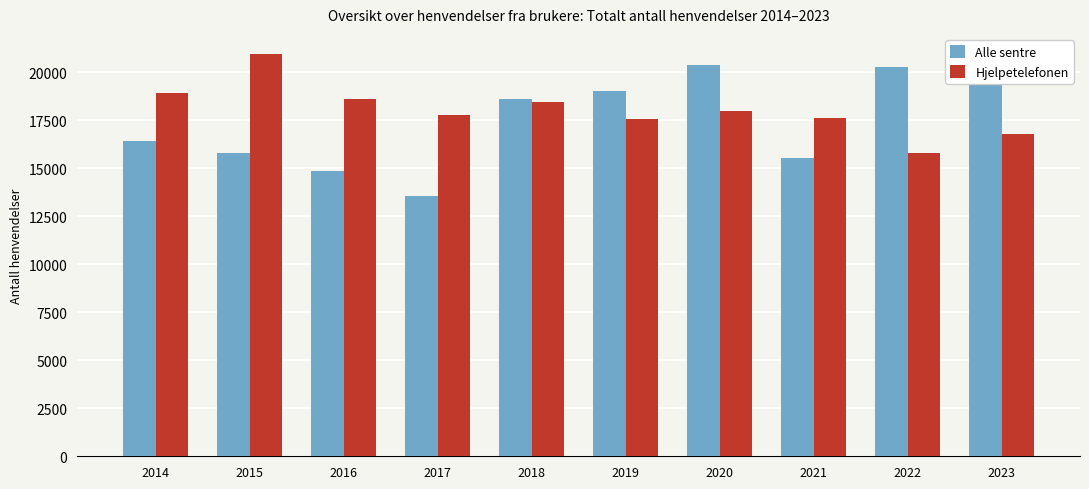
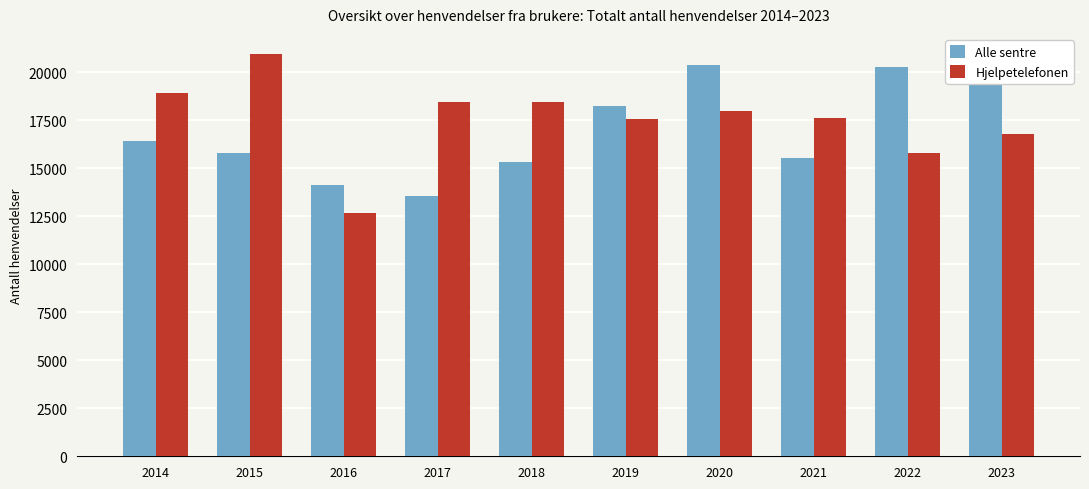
Alle sentre, 2016: 14800 -> 14100
Hjelpetelefonen, 2016: 18600 -> 12600
Hjelpetelefonen, 2017: 17800 -> 18400
Alle sentre, 2018: 18600 -> 15300
Alle sentre, 2019: 19000 -> 18300
